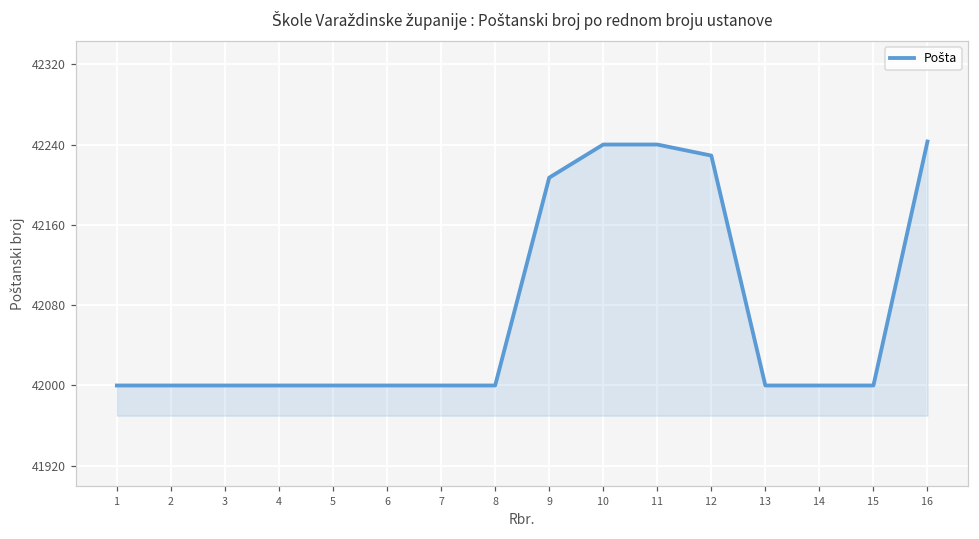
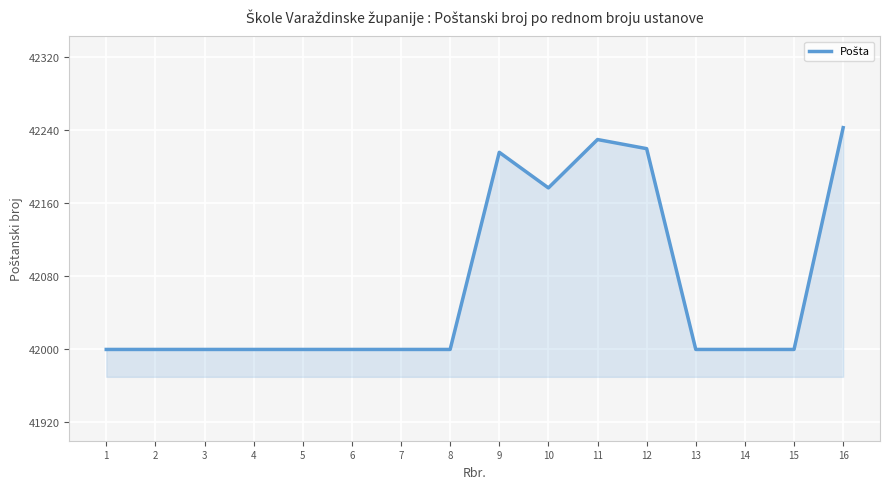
9: 42210 -> 42220
10: 42240 -> 42180
11: 42240 -> 42230
12: 42230 -> 42220
